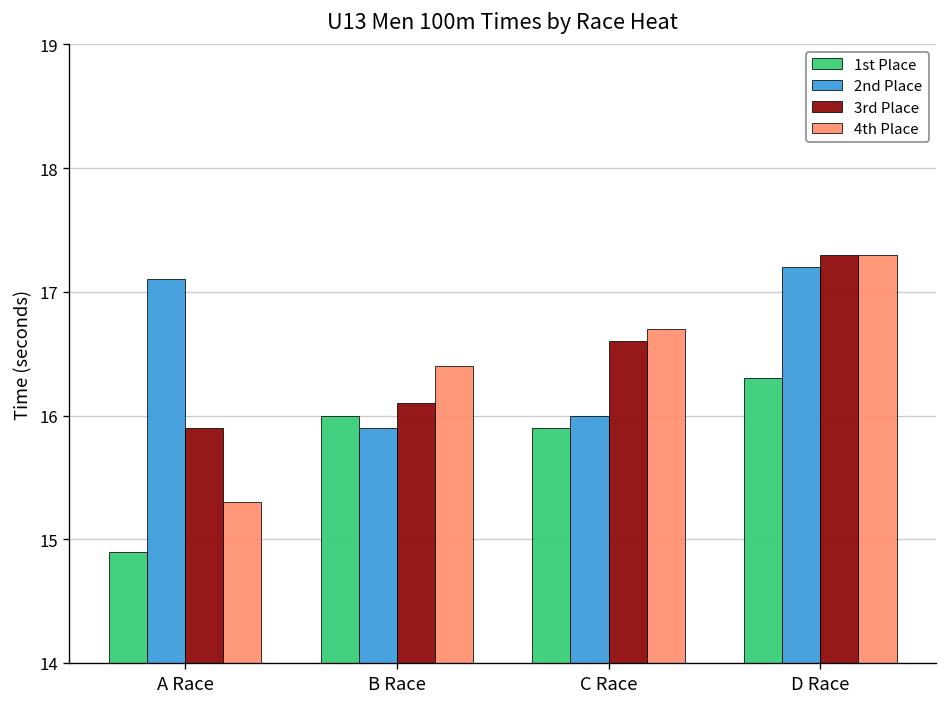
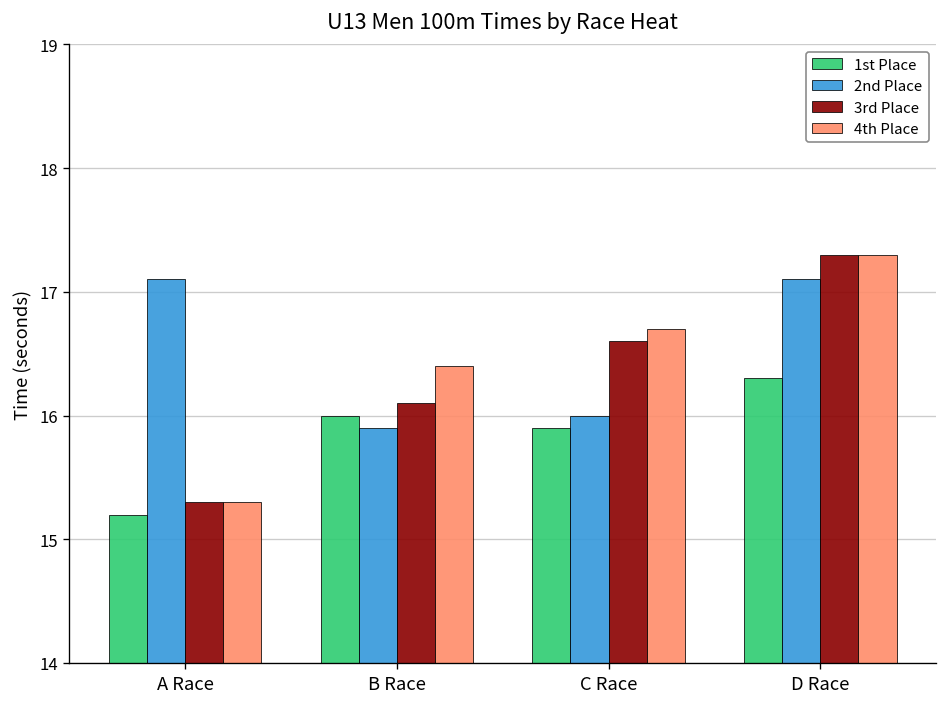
1st Place, A Race: 14.9 -> 15.2
3rd Place, A Race: 15.9 -> 15.3
2nd Place, D Race: 17.2 -> 17.1
